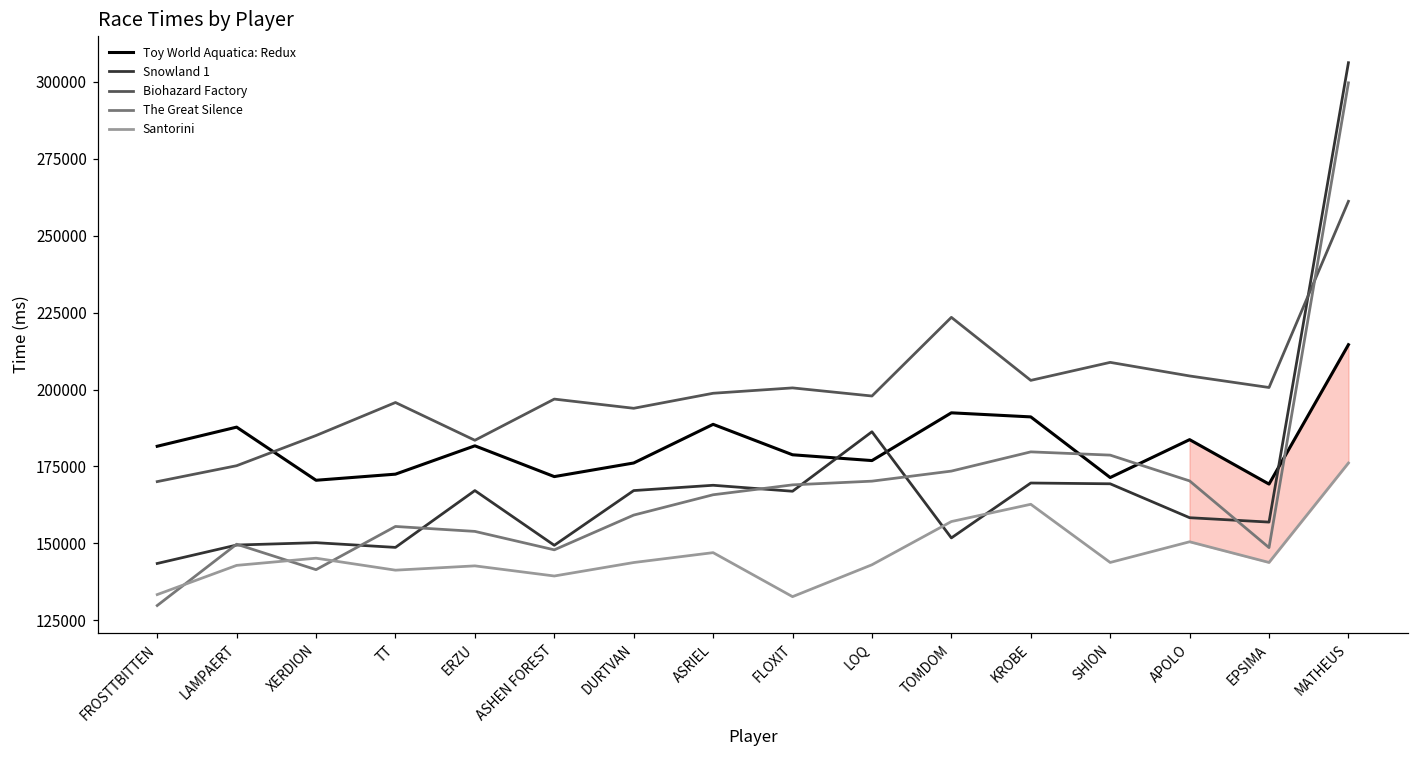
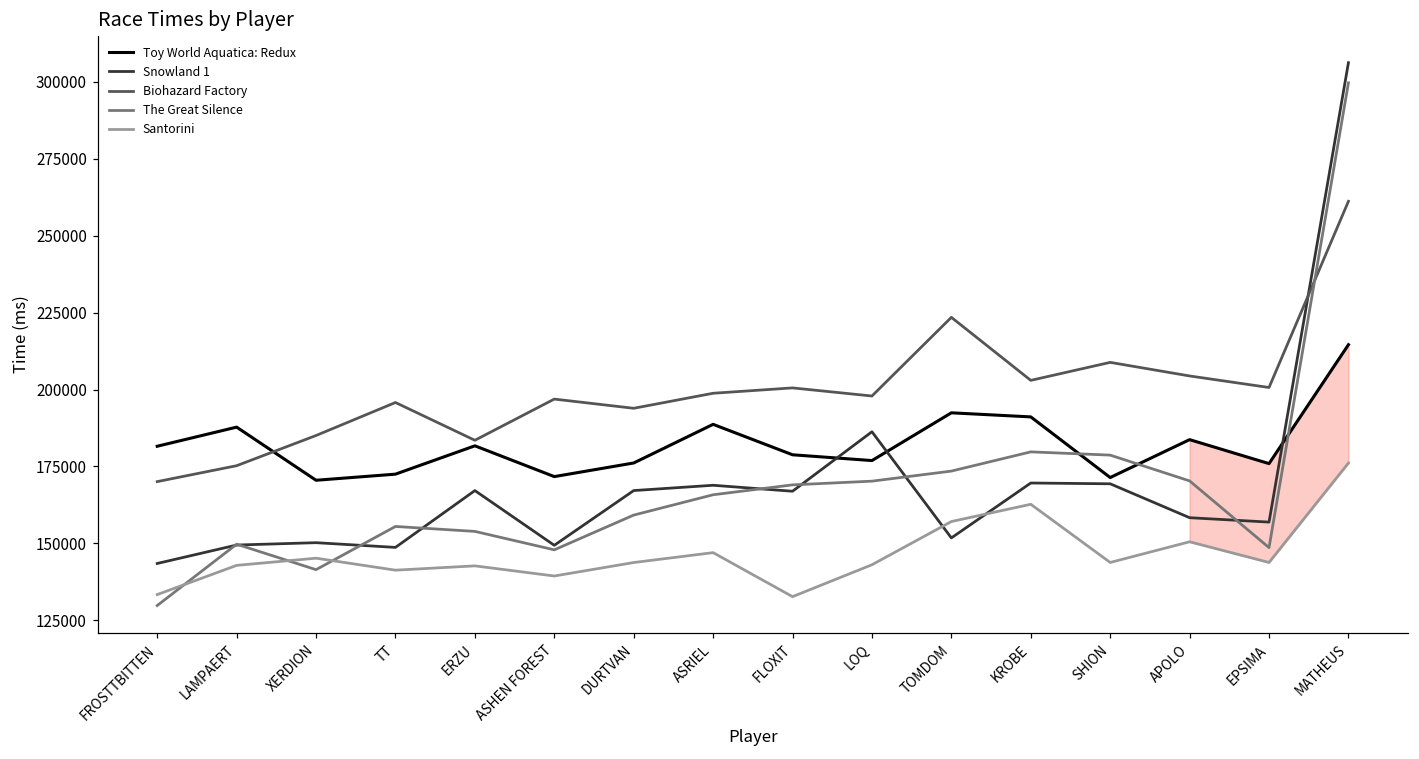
Toy World Aquatica: Redux, EPSIMA: 169000 -> 176000
